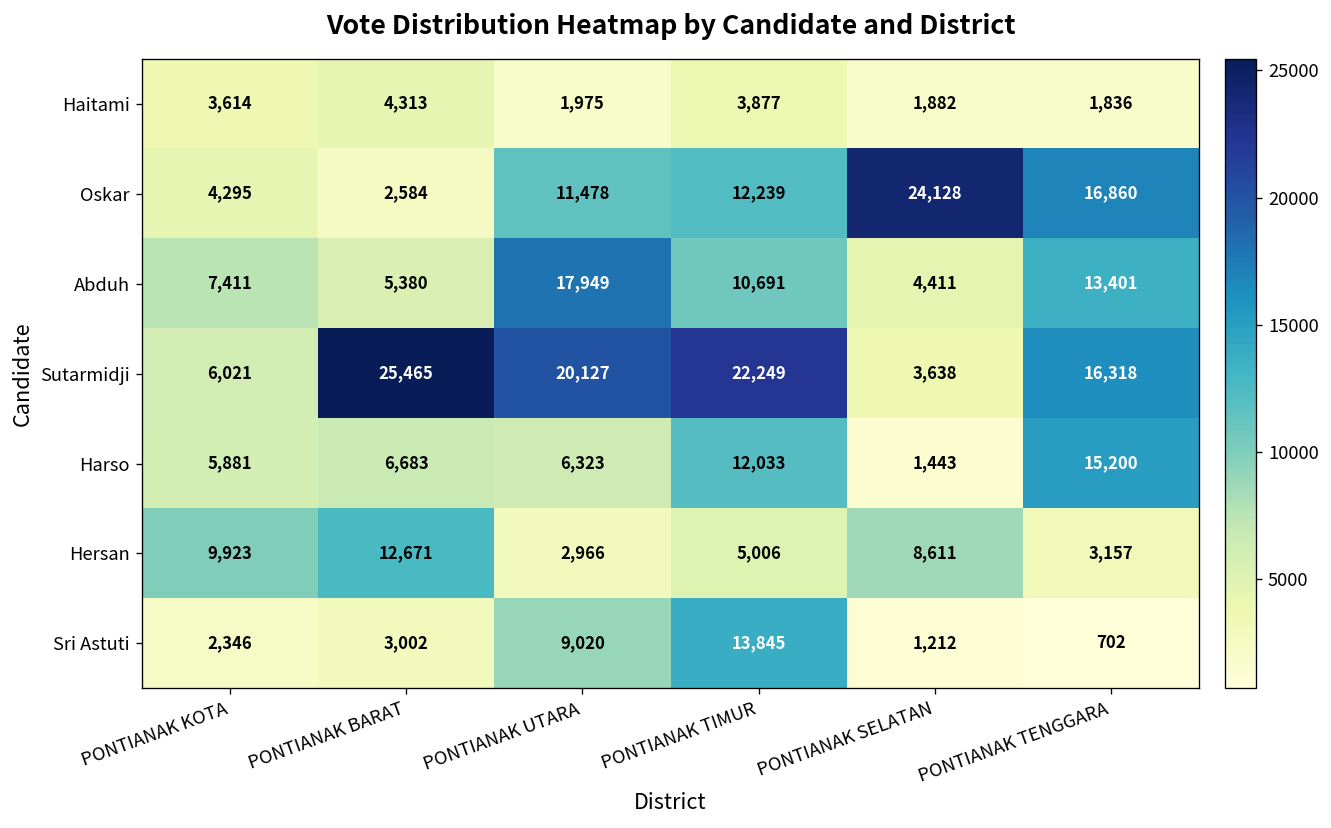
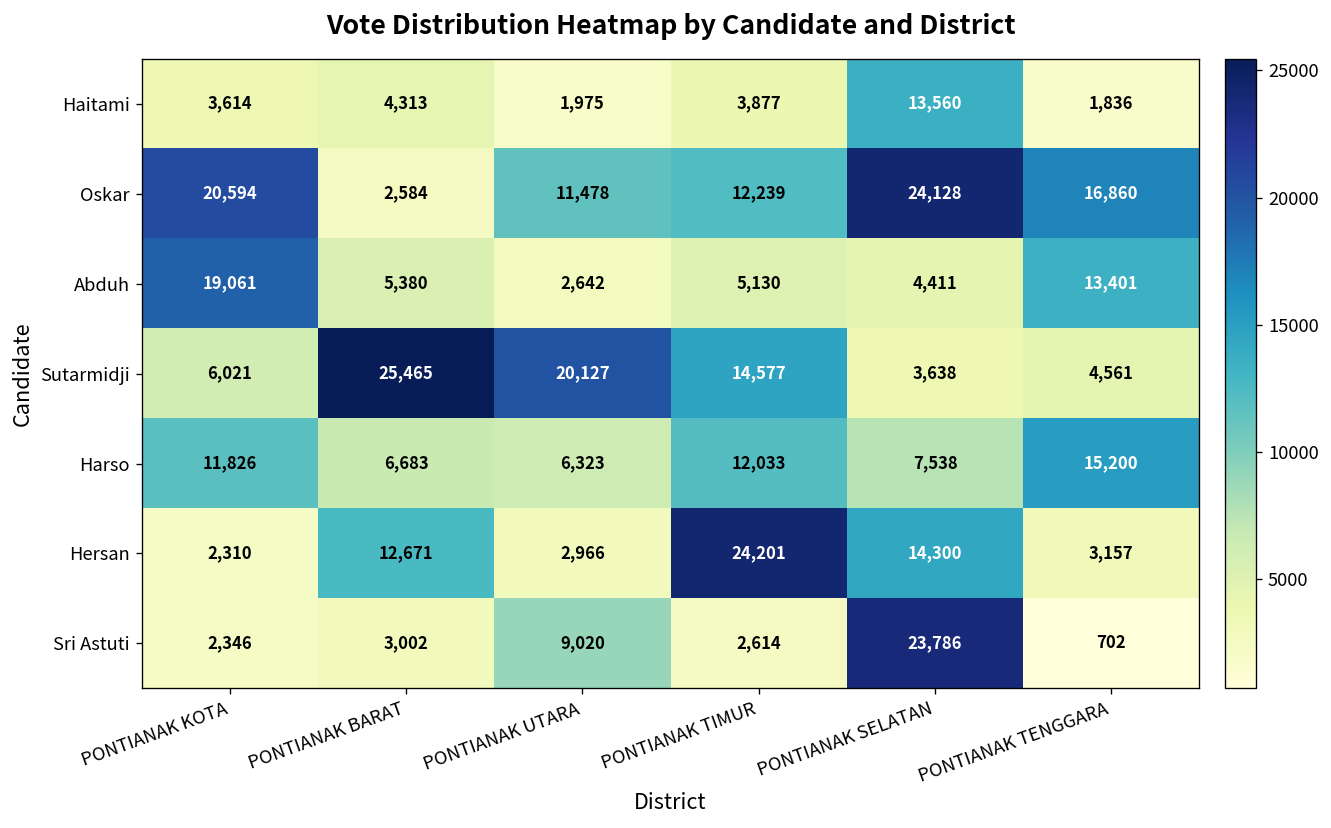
Haitami, PONTIANAK SELATAN: 1,882 -> 13,560
Oskar, PONTIANAK KOTA: 4,295 -> 20,594
Abduh, PONTIANAK KOTA: 7,411 -> 19,061
Abduh, PONTIANAK UTARA: 17,949 -> 2,642
Abduh, PONTIANAK TIMUR: 10,691 -> 5,130
Sutarmidji, PONTIANAK TIMUR: 22,249 -> 14,577
Sutarmidji, PONTIANAK TENGGARA: 16,318 -> 4,561
Harso, PONTIANAK KOTA: 5,881 -> 11,826
Harso, PONTIANAK SELATAN: 1,443 -> 7,538
Hersan, PONTIANAK KOTA: 9,923 -> 2,310
Hersan, PONTIANAK TIMUR: 5,006 -> 24,201
Hersan, PONTIANAK SELATAN: 8,611 -> 14,300
Sri Astuti, PONTIANAK TIMUR: 13,845 -> 2,614
Sri Astuti, PONTIANAK SELATAN: 1,212 -> 23,786
